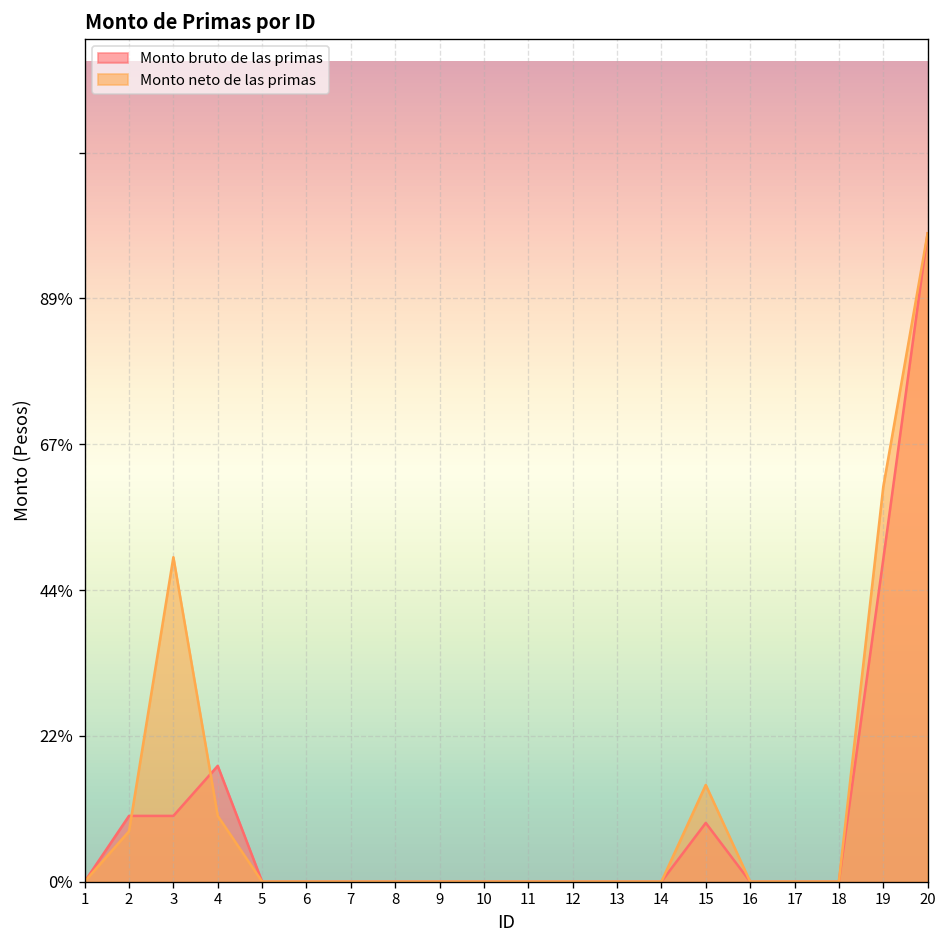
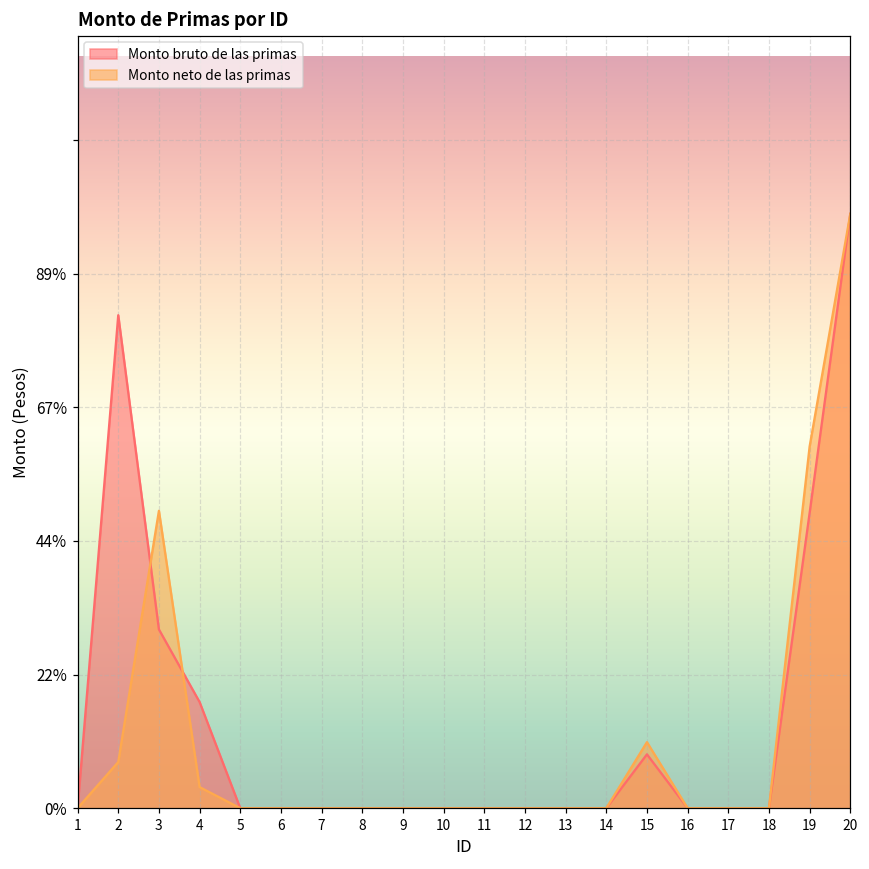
Monto bruto de las primas, 2: 10% -> 82%
Monto bruto de las primas, 3: 10% -> 30%
Monto neto de las primas, 4: 10% -> 4%
Monto neto de las primas, 15: 15% -> 11%
